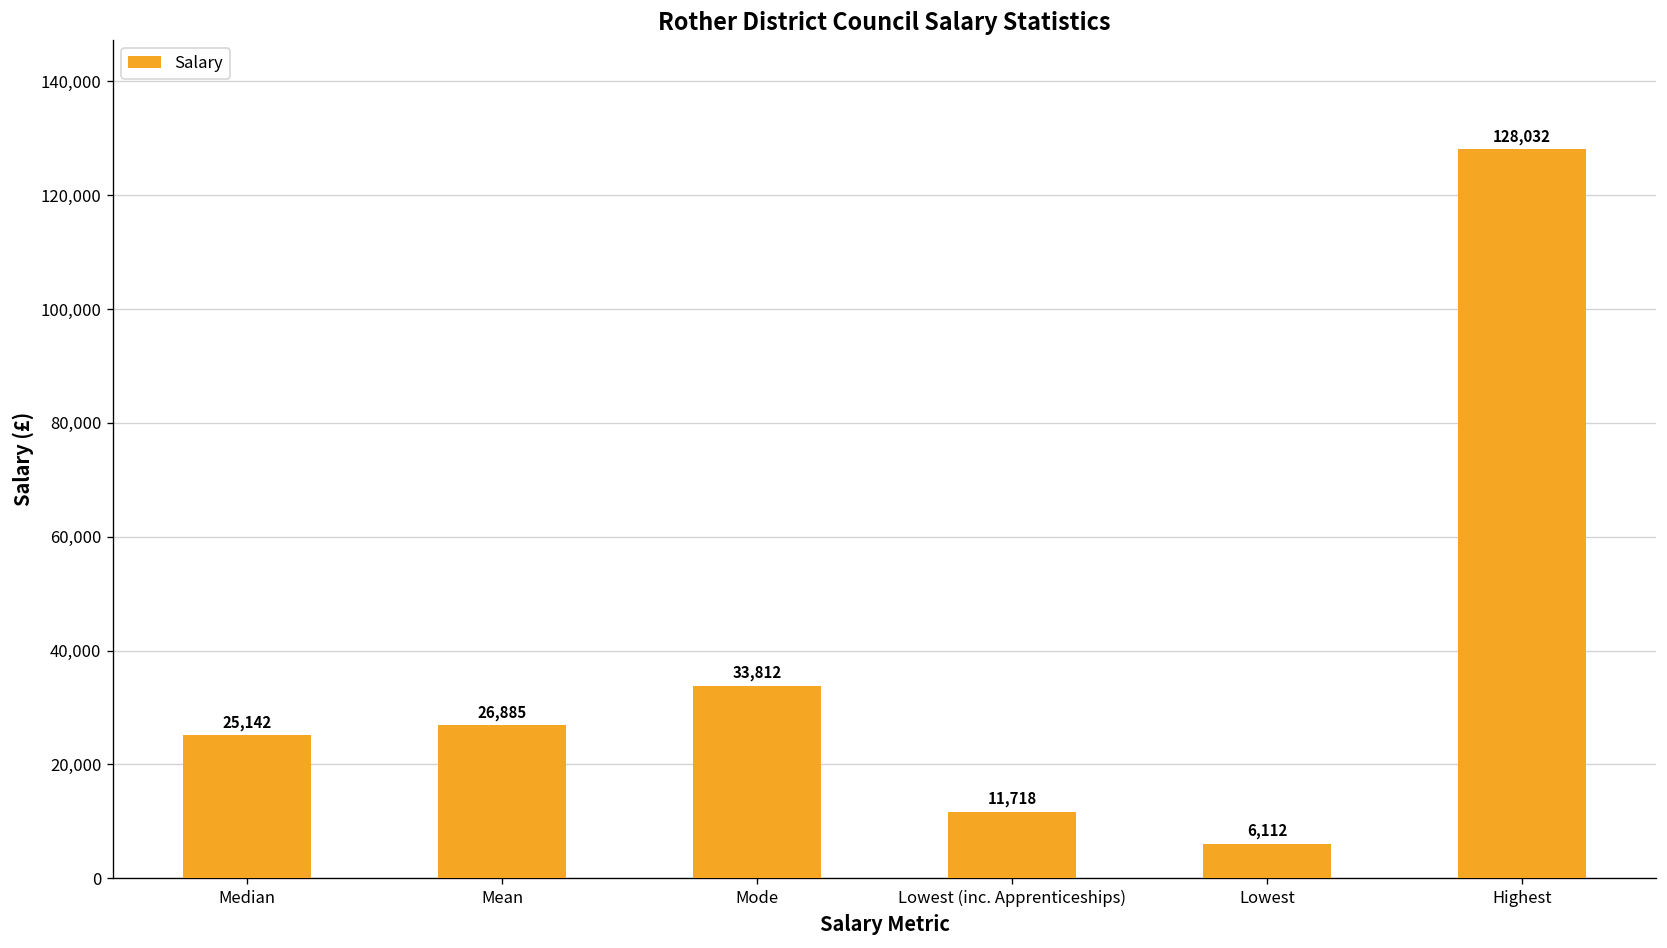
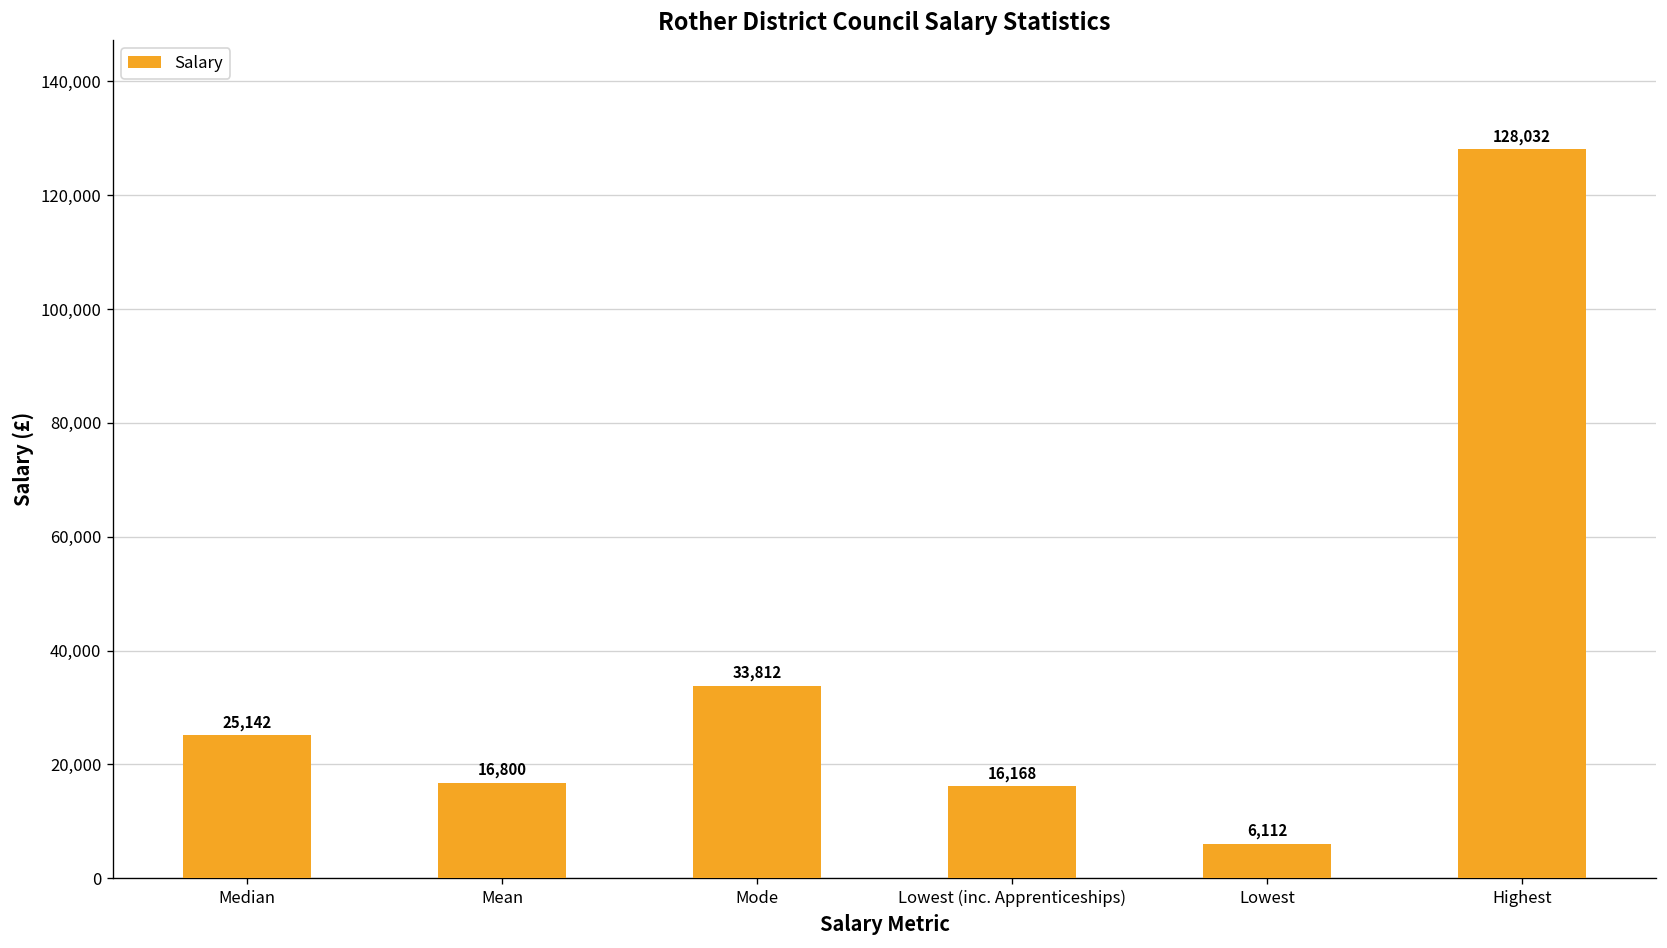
Mean: 26,885 -> 16,800
Lowest (inc. Apprenticeships): 11,718 -> 16,168
